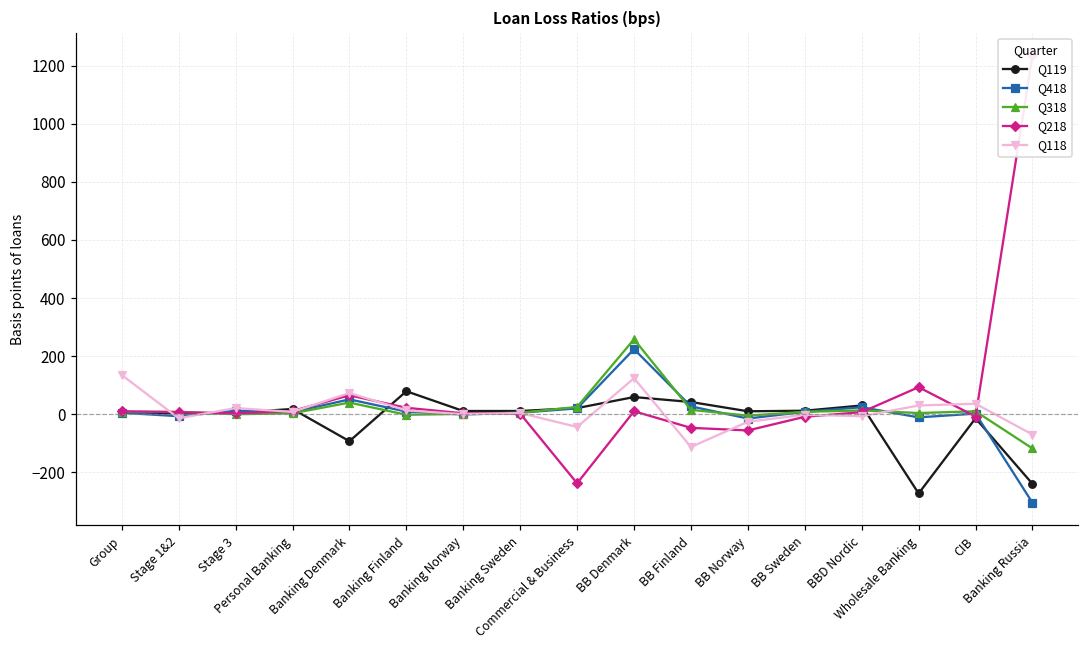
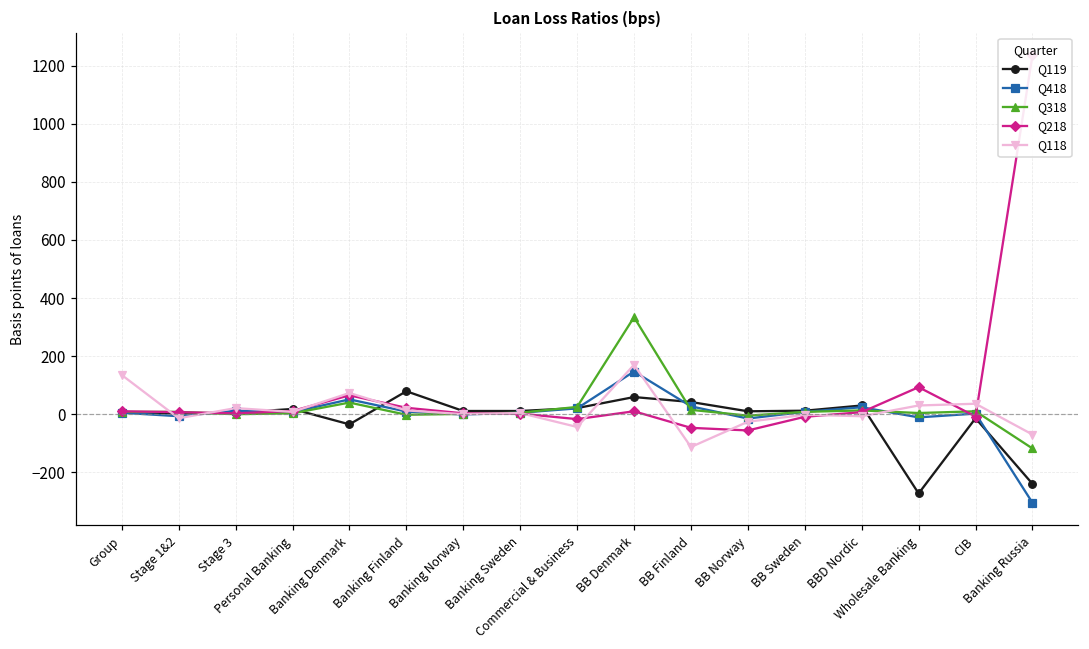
Q119, Banking Denmark: -90 -> -40
Q218, Commercial & Business: -240 -> -20
Q418, BB Denmark: 220 -> 150
Q318, BB Denmark: 260 -> 330
Q118, BB Denmark: 120 -> 170
